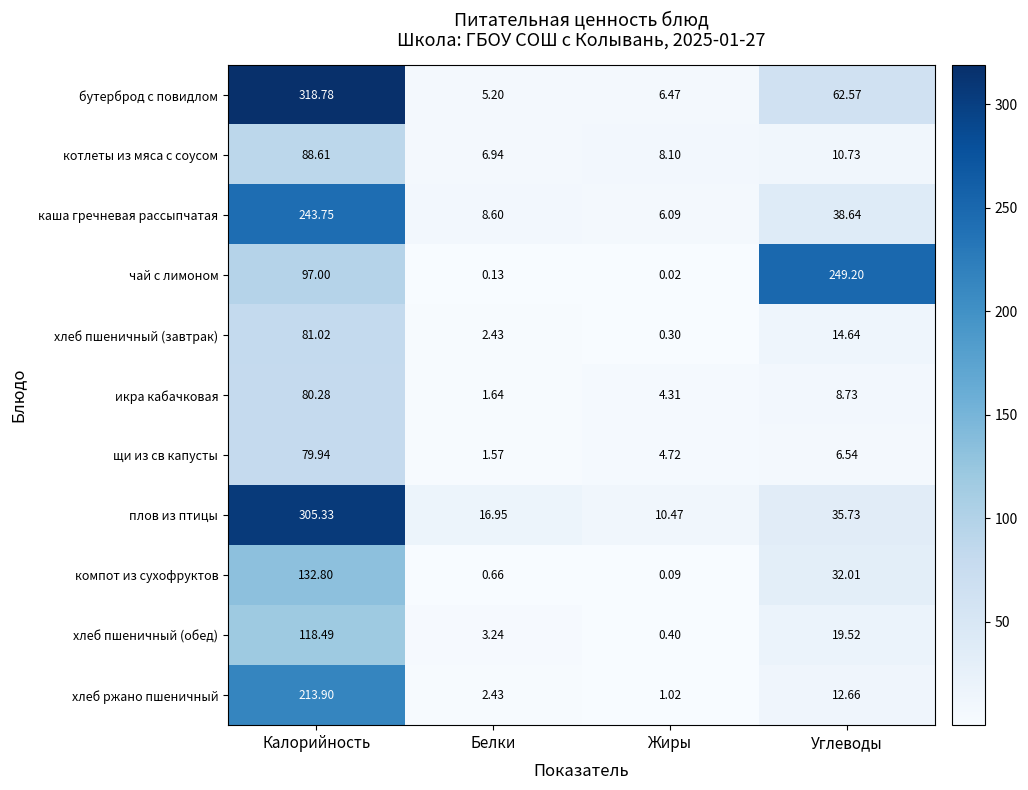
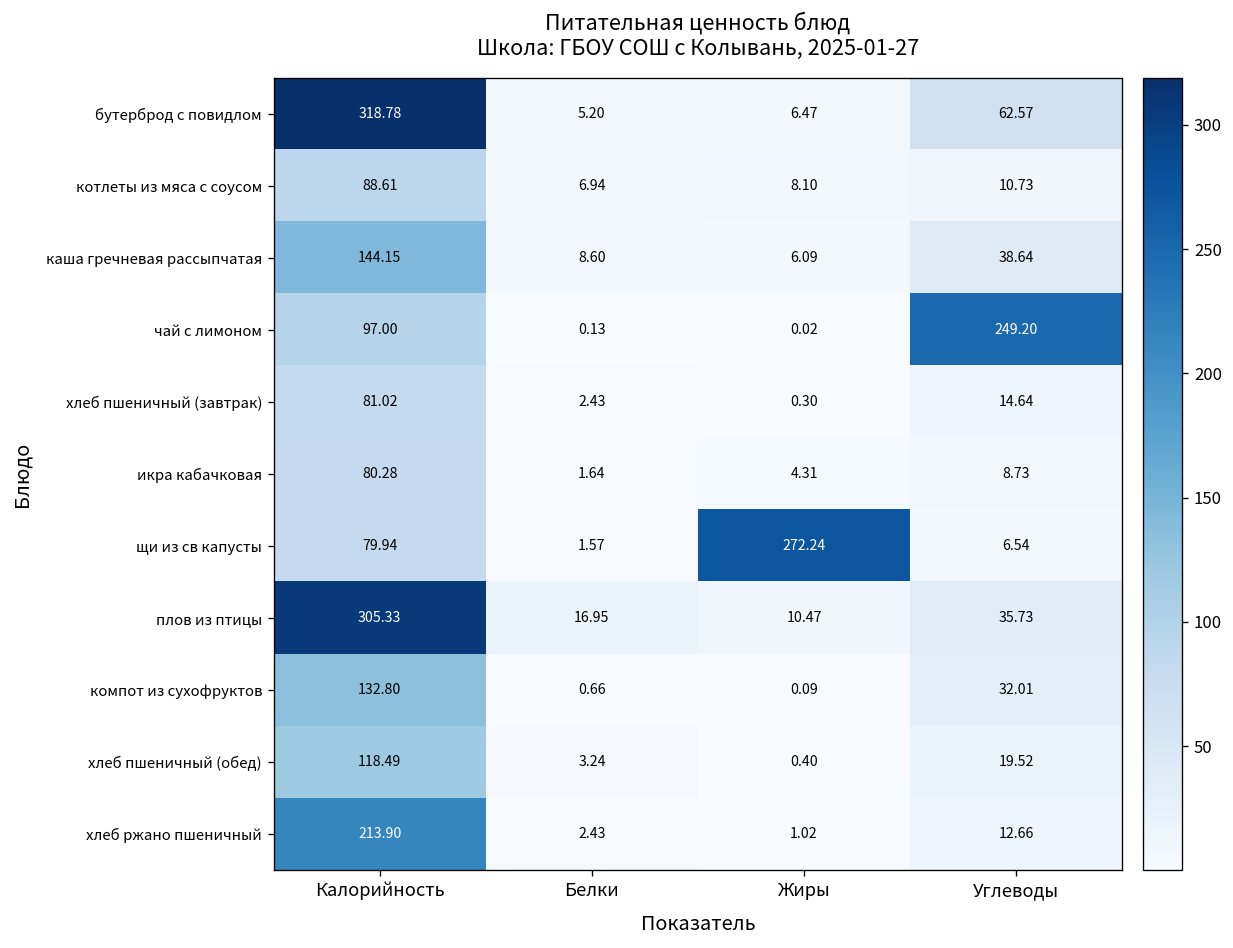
каша гречневая рассыпчатая, Калорийность: 243.75 -> 144.15
щи из св капусты, Жиры: 4.72 -> 272.24
